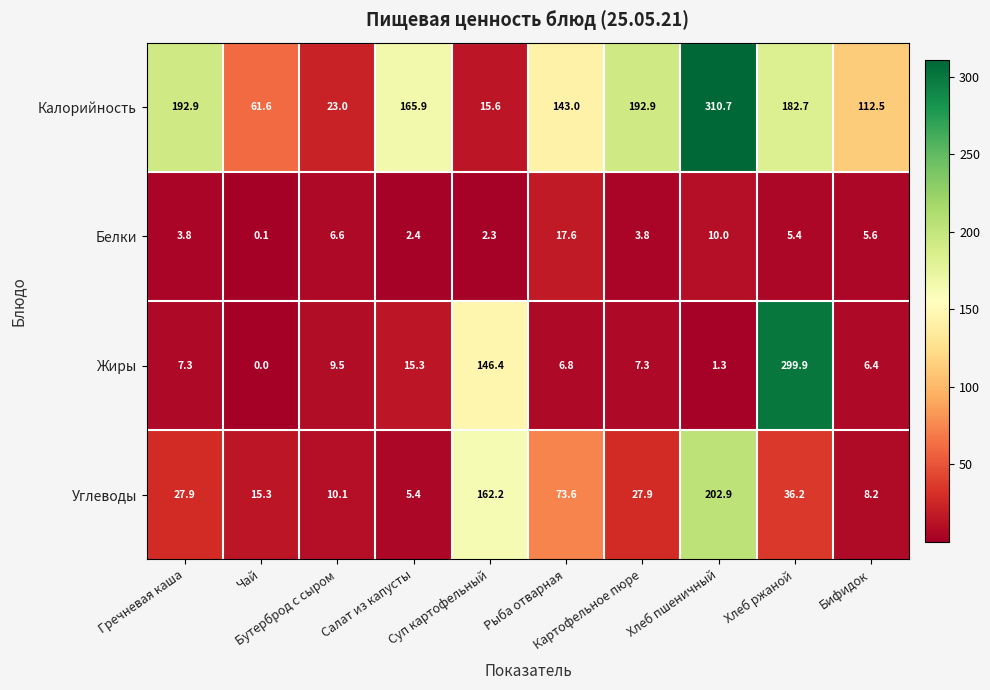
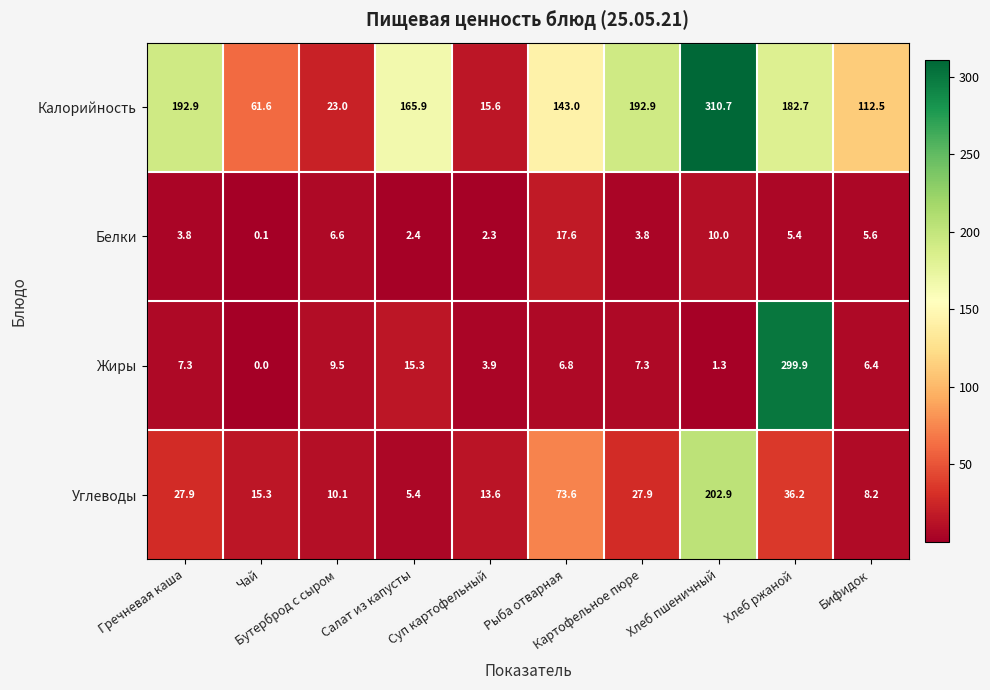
Жиры, Суп картофельный: 146.4 -> 3.9
Углеводы, Суп картофельный: 162.2 -> 13.6
